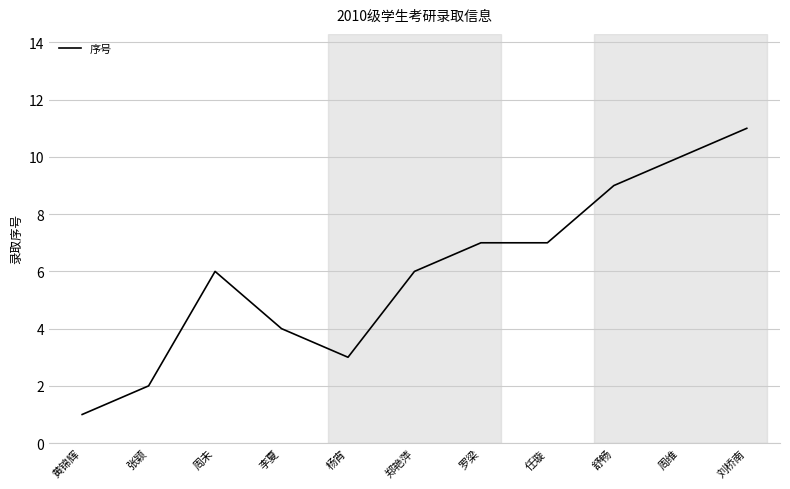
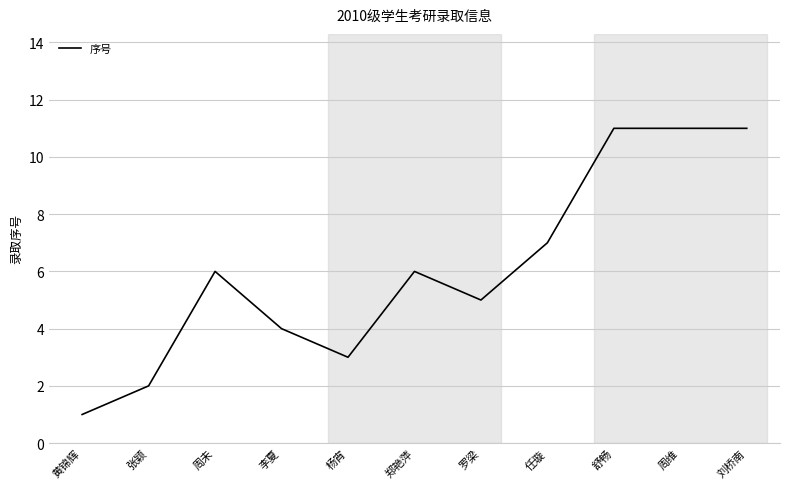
罗梁: 7 -> 5
舒畅: 9 -> 11
周维: 10 -> 11
